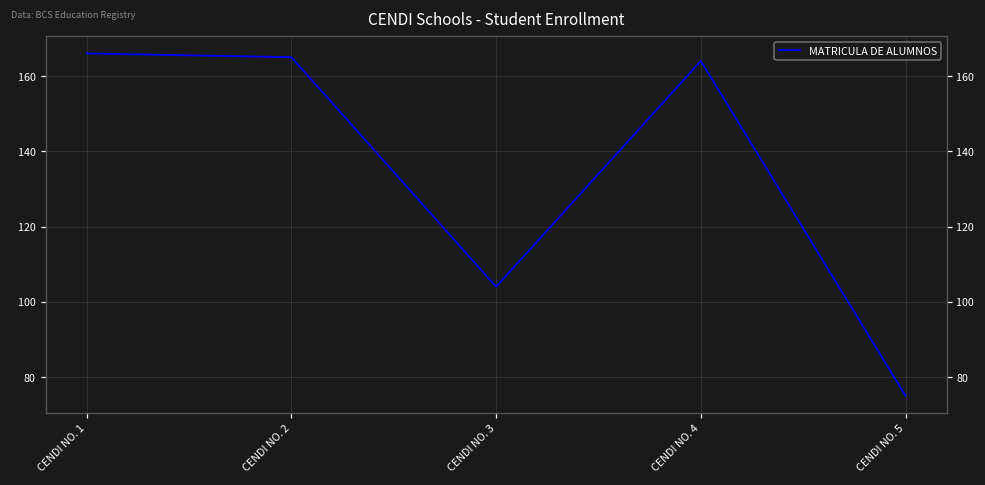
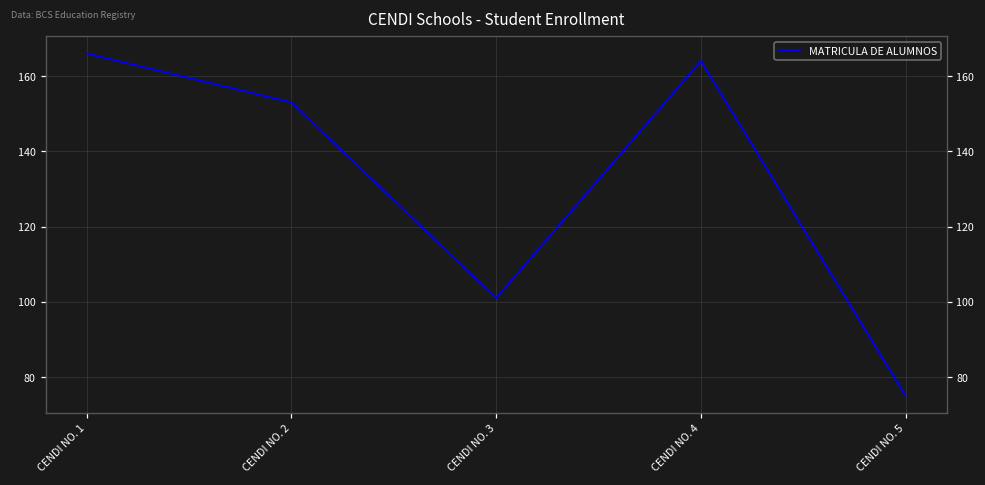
CENDI NO. 2: 165 -> 153
CENDI NO. 3: 104 -> 101
